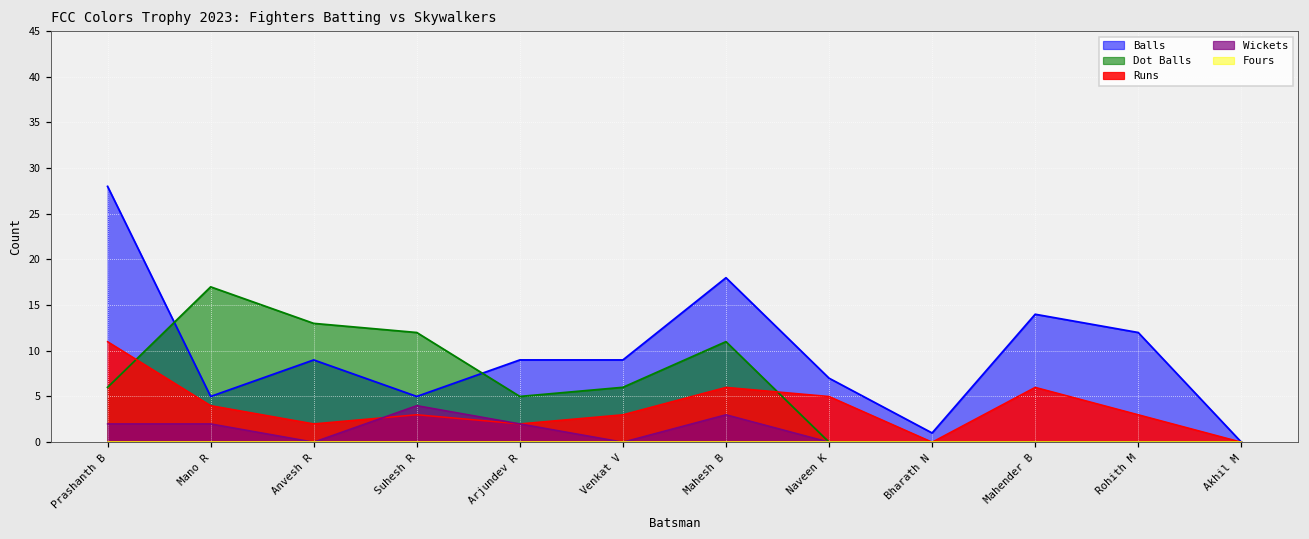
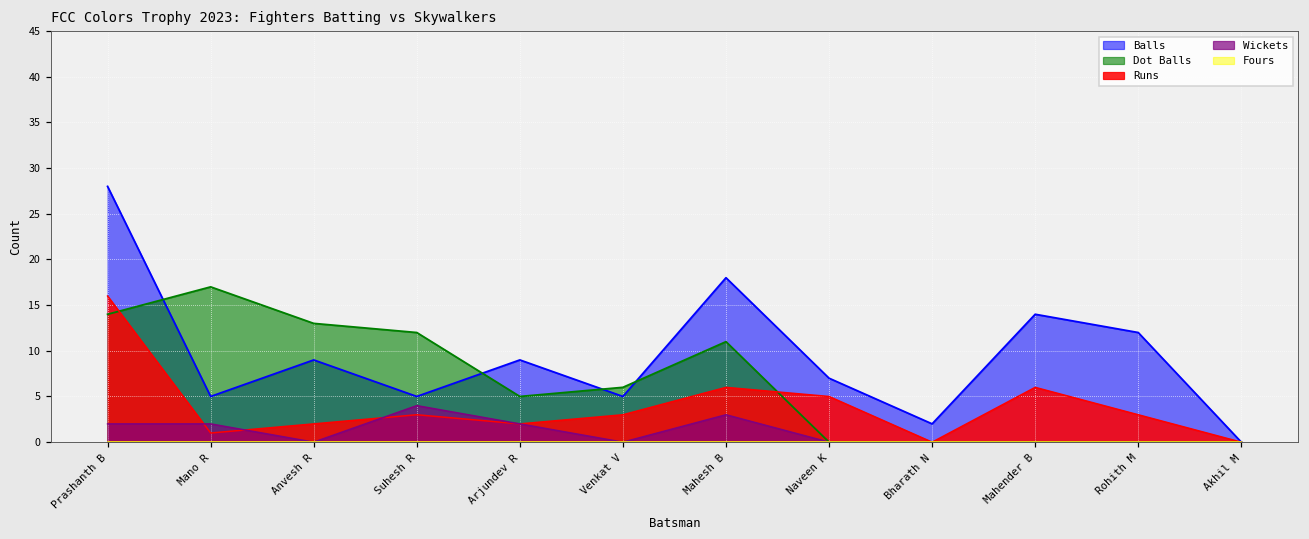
Dot Balls, Prashanth B: 6 -> 14
Runs, Prashanth B: 11 -> 16
Runs, Mano R: 4 -> 1
Balls, Venkat V: 9 -> 5
Balls, Bharath N: 1 -> 2
